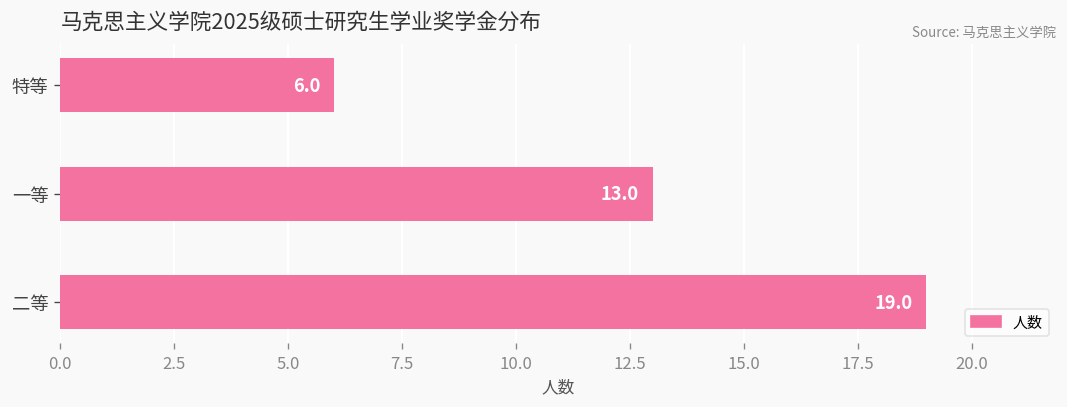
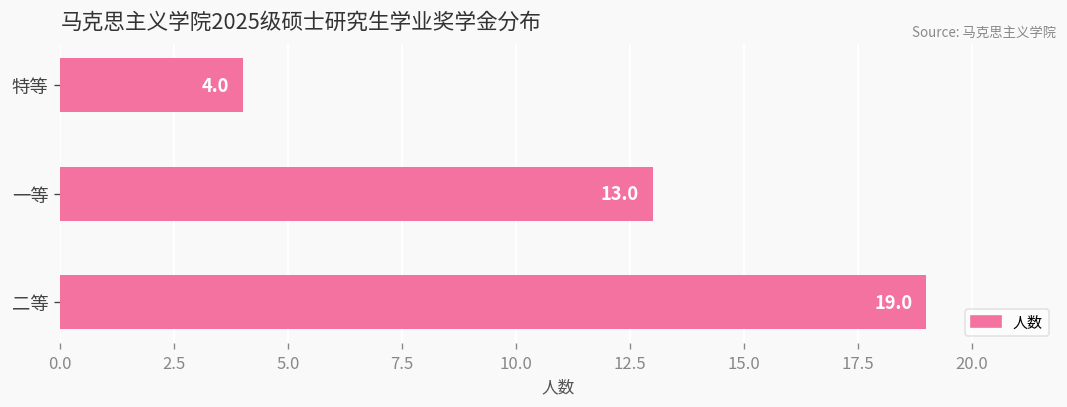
特等: 6.0 -> 4.0
